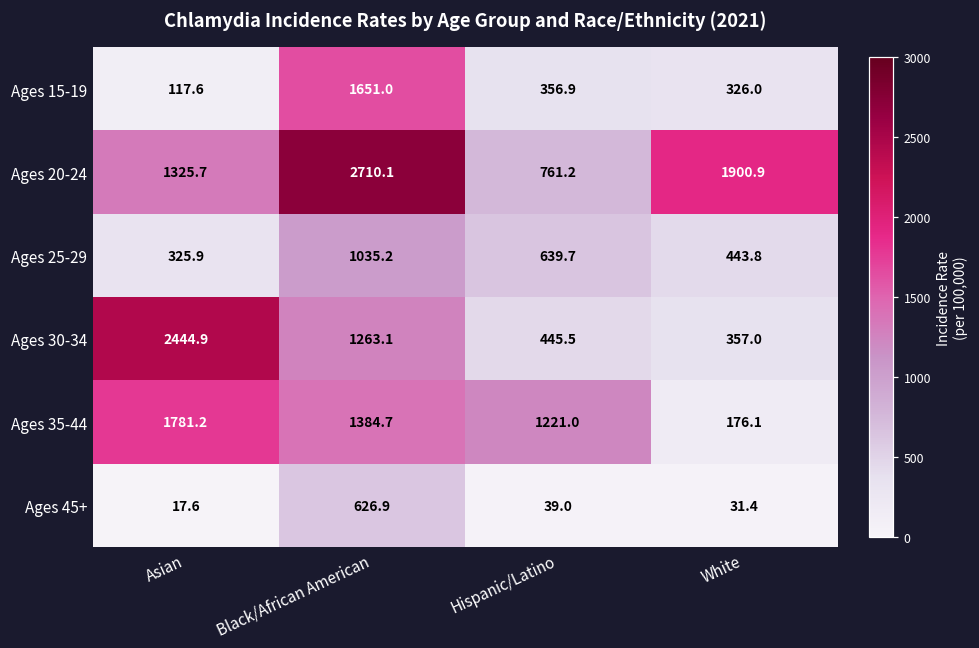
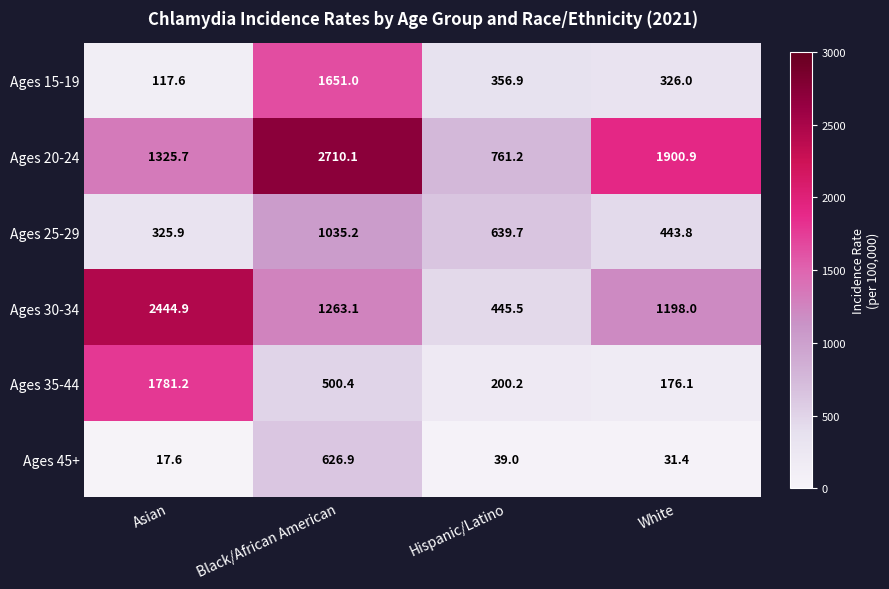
Ages 30-34, White: 357.0 -> 1198.0
Ages 35-44, Black/African American: 1384.7 -> 500.4
Ages 35-44, Hispanic/Latino: 1221.0 -> 200.2
